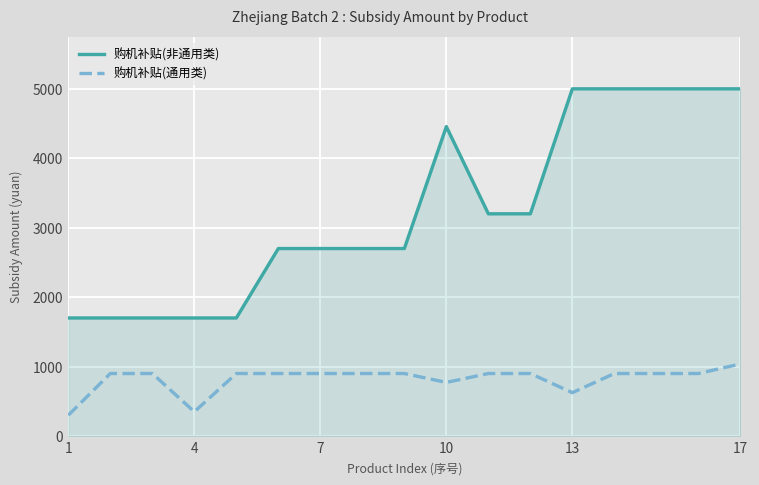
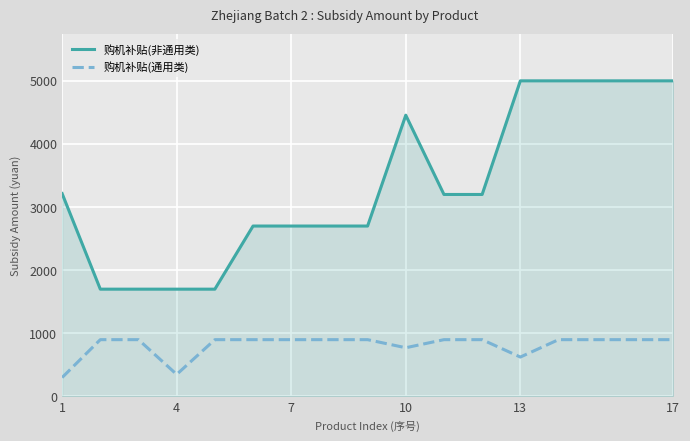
购机补贴(非通用类), 1: 1700 -> 3200
购机补贴(通用类), 17: 1000 -> 900
